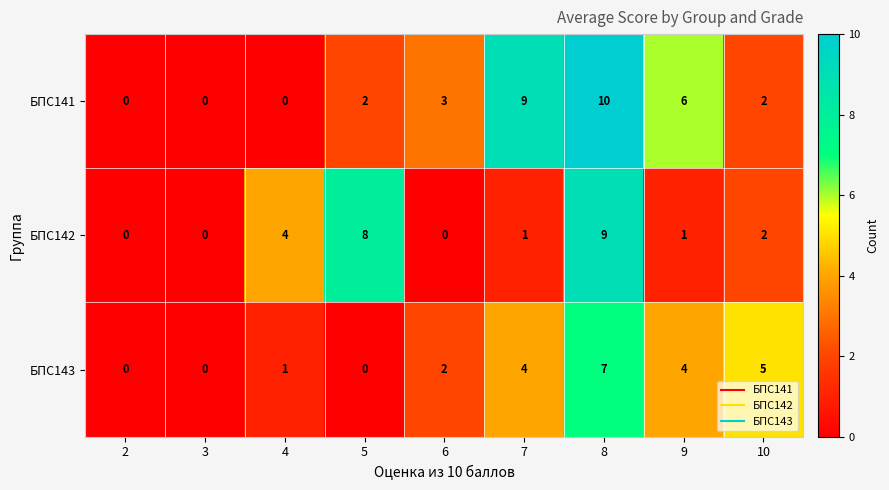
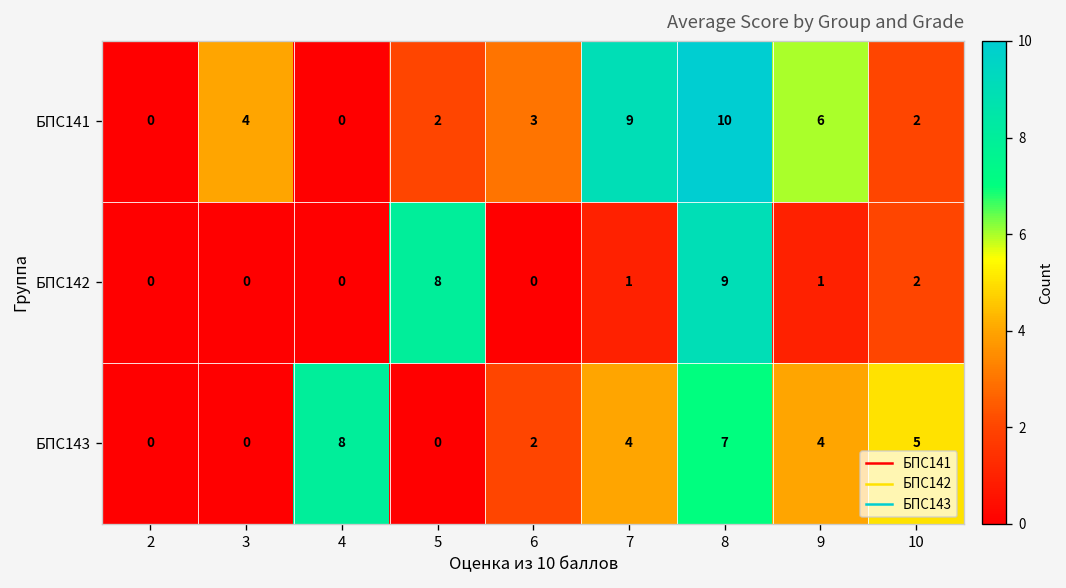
БПС141, 3: 0 -> 4
БПС142, 4: 4 -> 0
БПС143, 4: 1 -> 8
